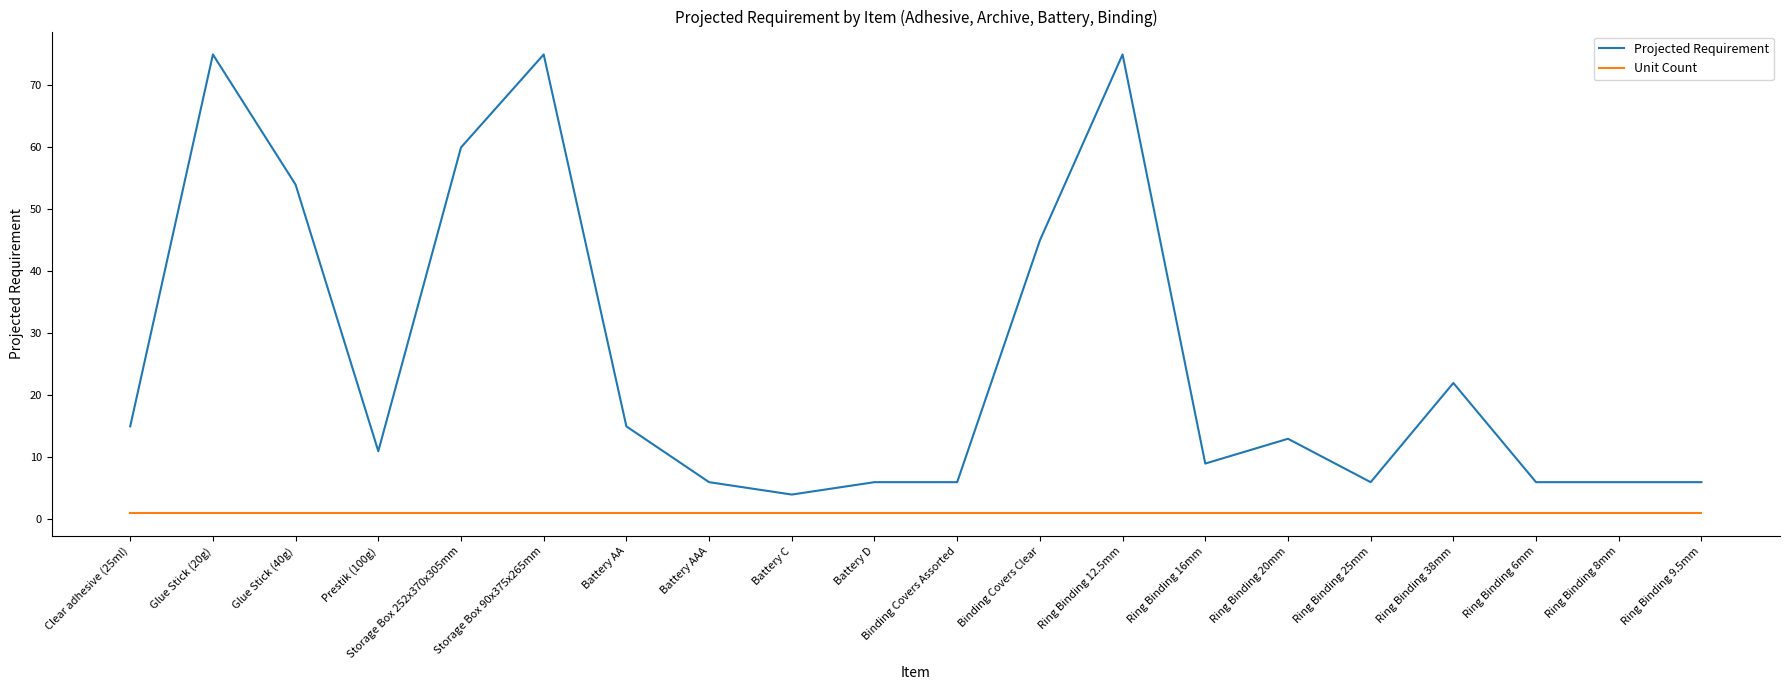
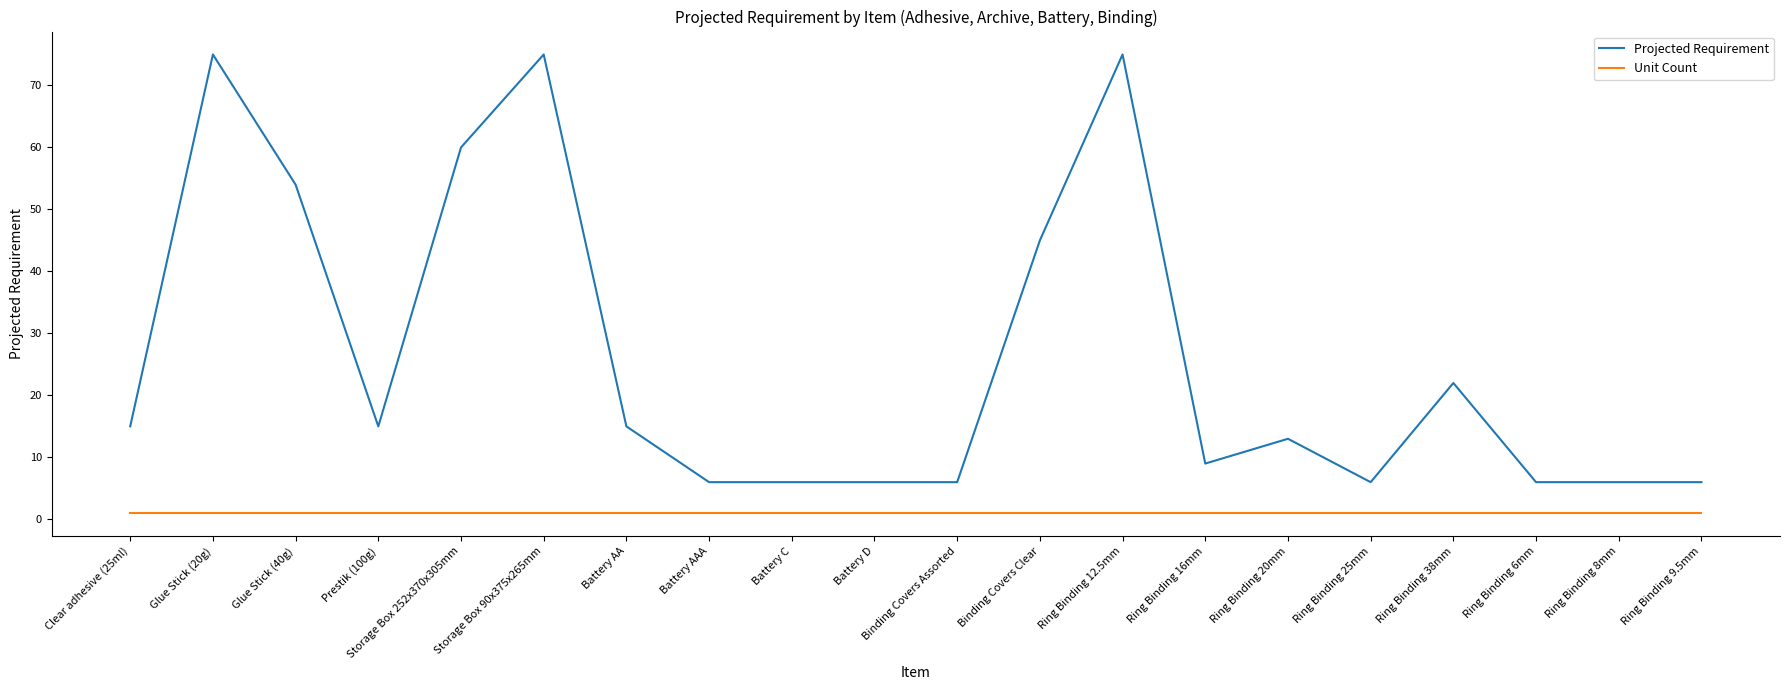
Projected Requirement, Prestik (100g): 11 -> 15
Projected Requirement, Battery C: 4 -> 6
